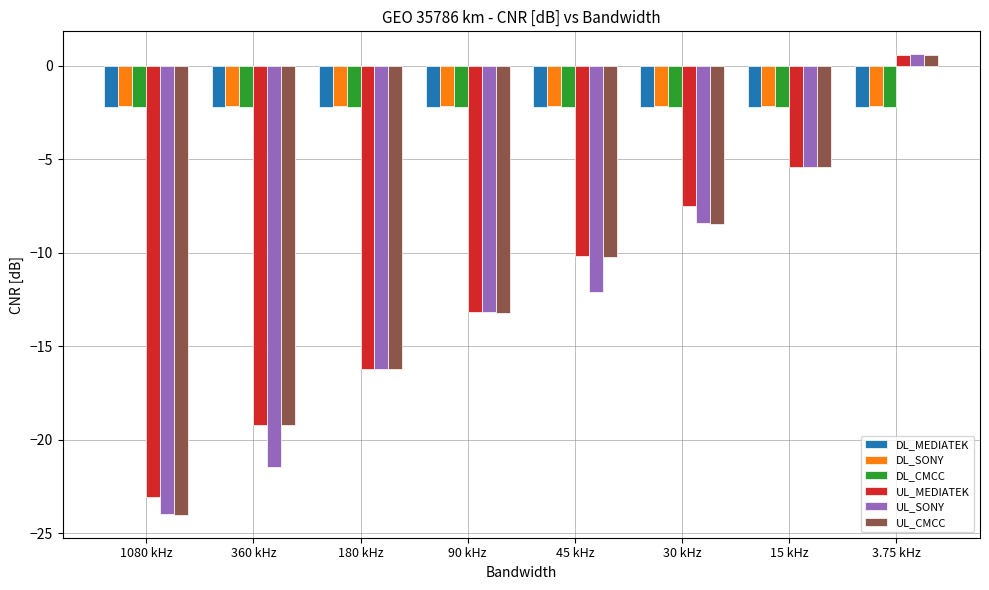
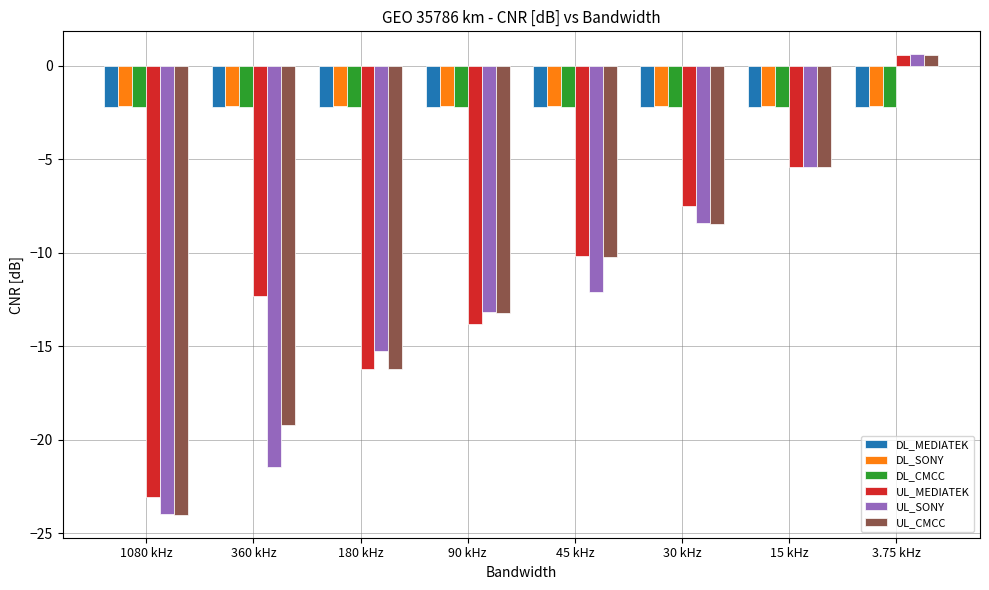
UL_MEDIATEK, 360 kHz: -19.2 -> -12.3
UL_SONY, 180 kHz: -16.2 -> -15.3
UL_MEDIATEK, 90 kHz: -13.2 -> -13.8
